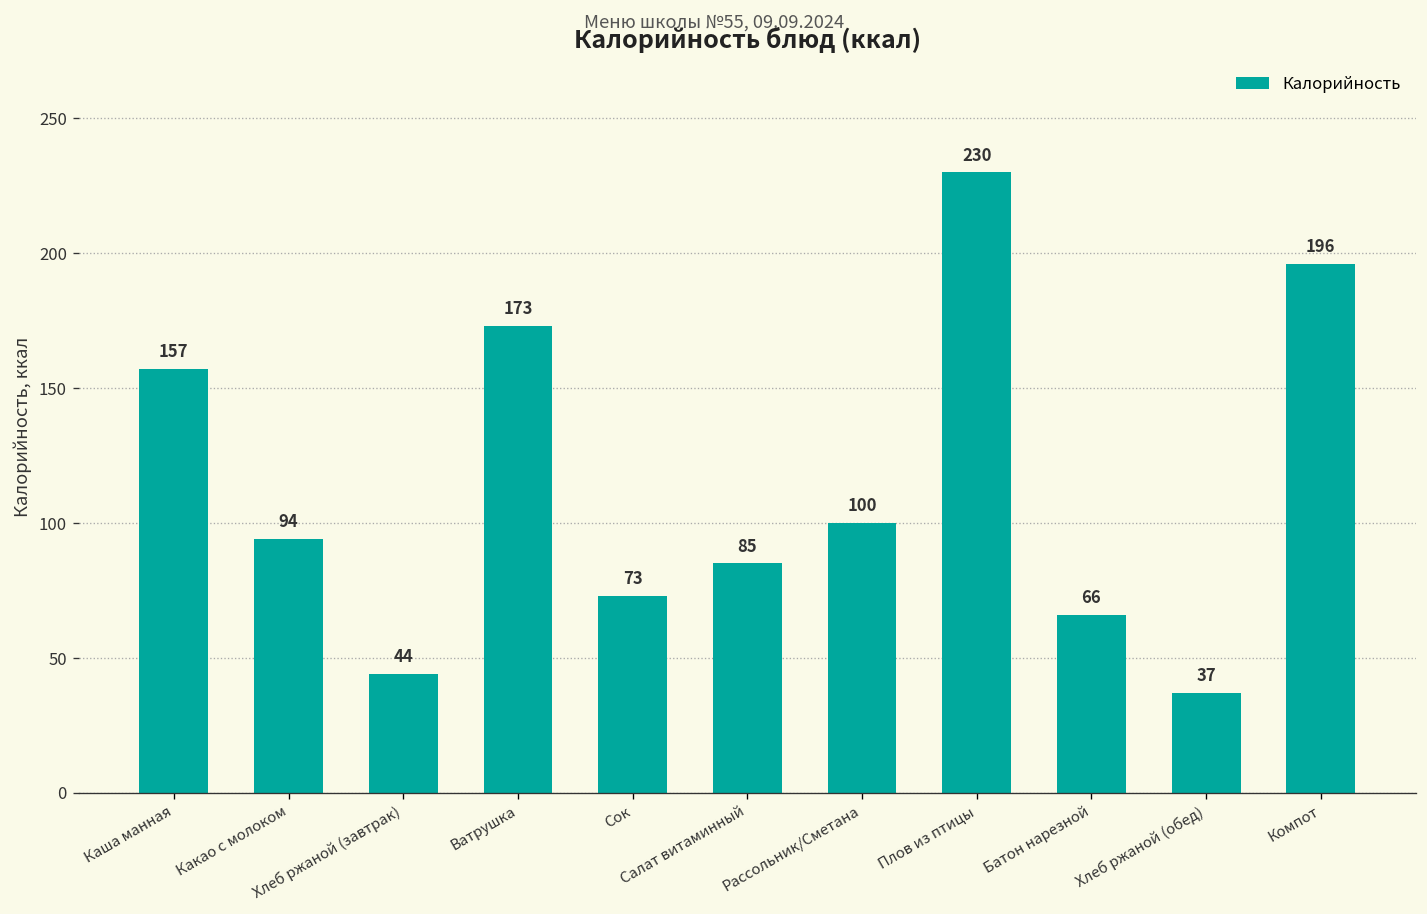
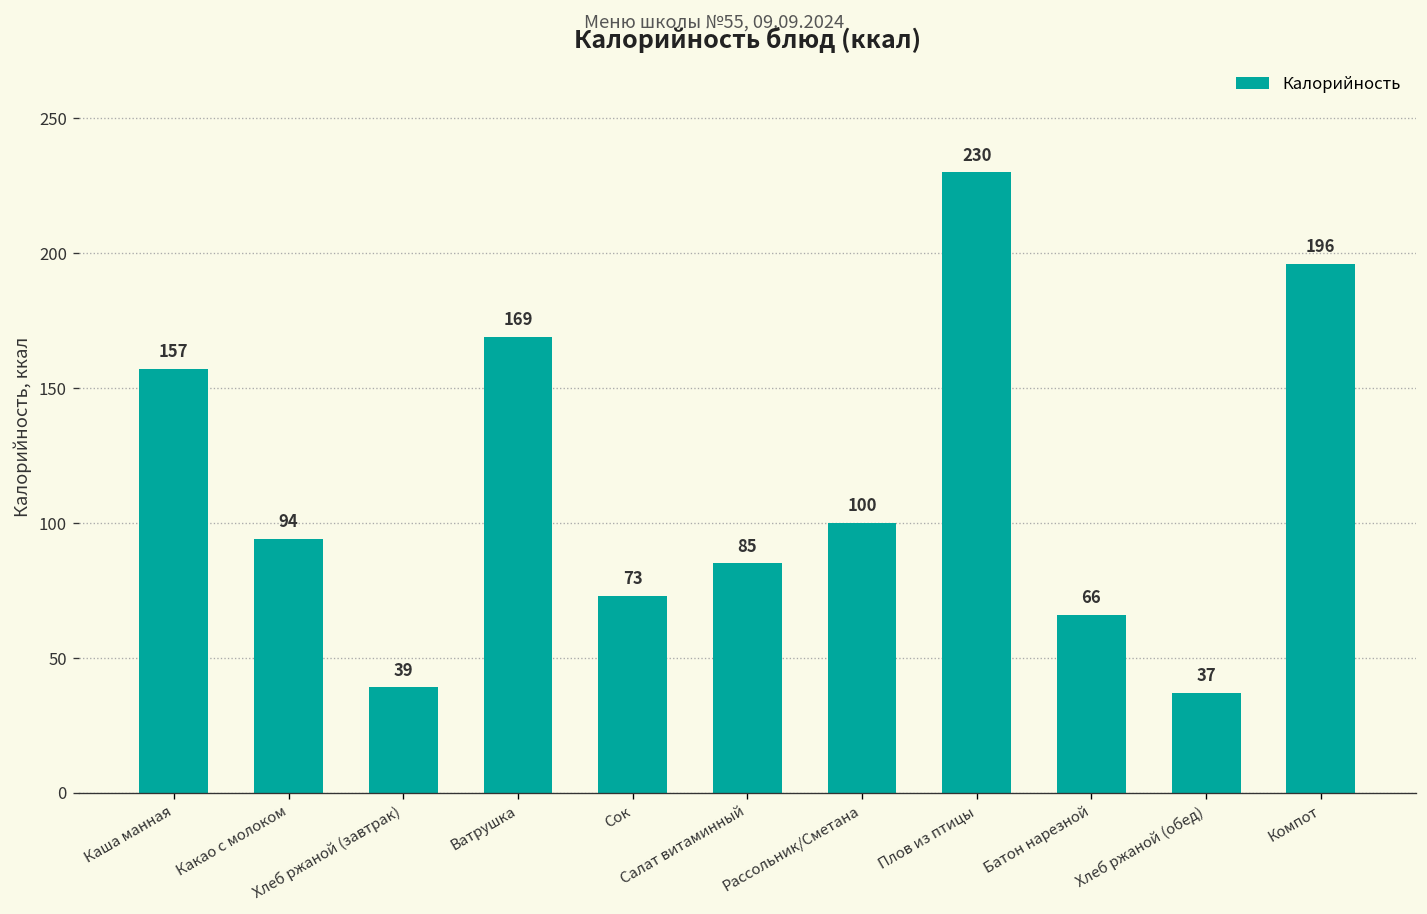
Хлеб ржаной (завтрак): 44 -> 39
Ватрушка: 173 -> 169
